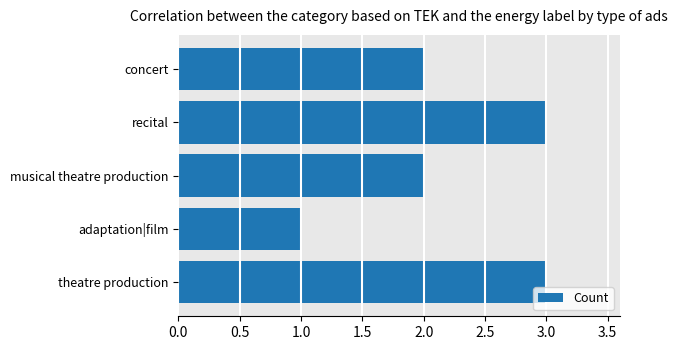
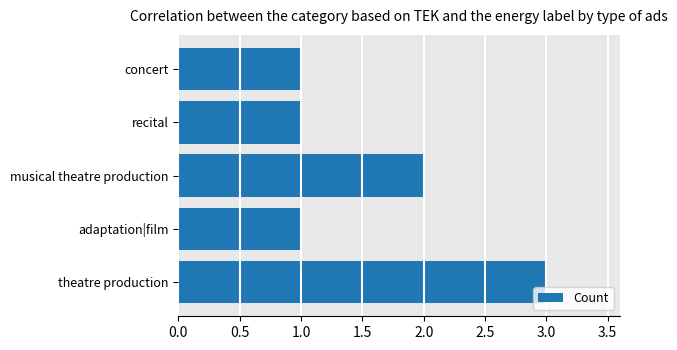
concert: 2 -> 1
recital: 3 -> 1
